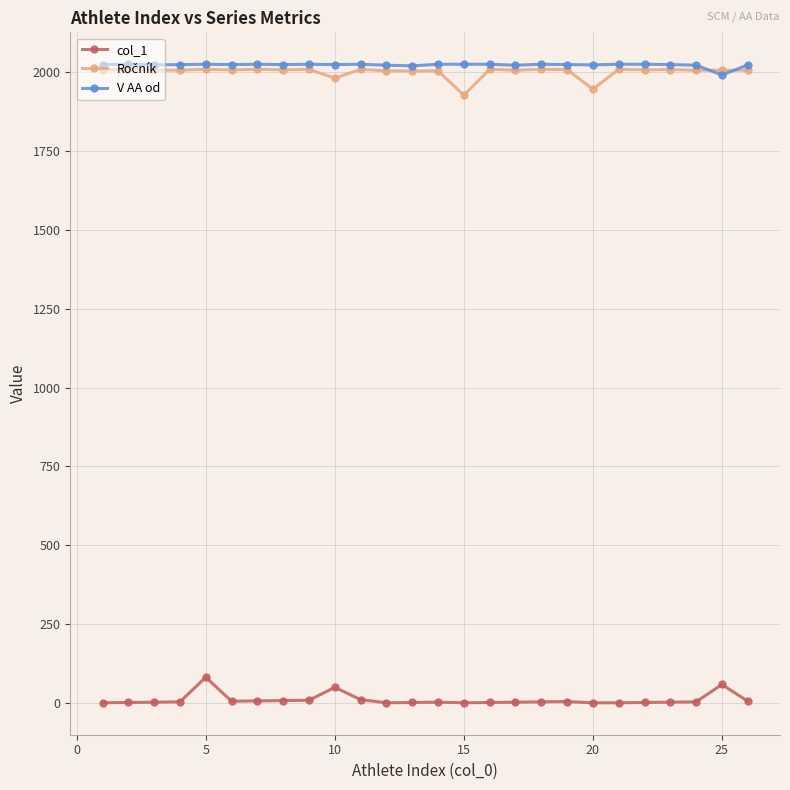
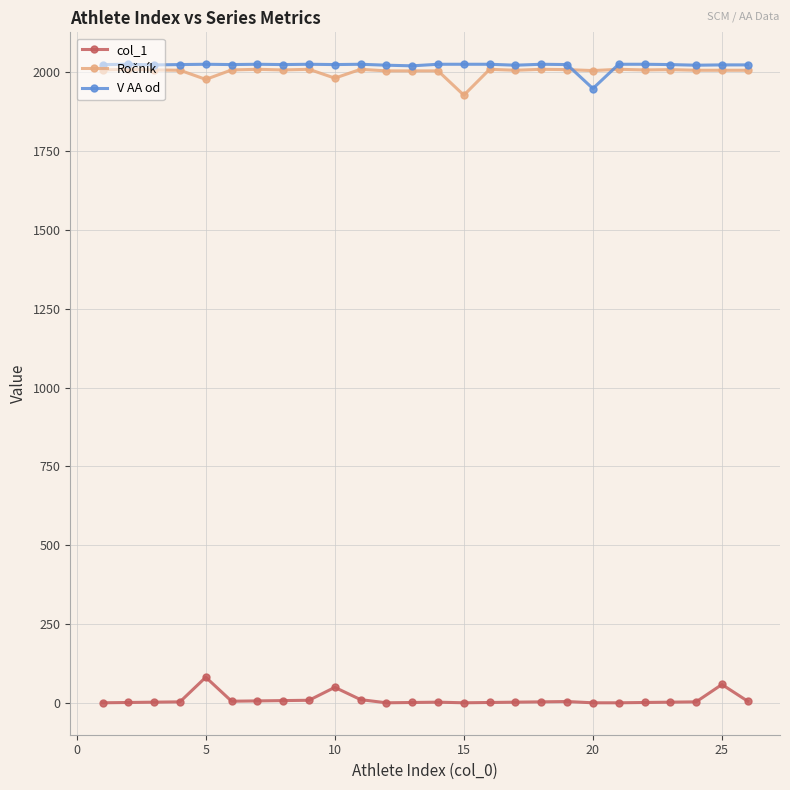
Ročník, 5: 2010 -> 1980
Ročník, 20: 1950 -> 2010
V AA od, 20: 2020 -> 1950
V AA od, 25: 1990 -> 2020
